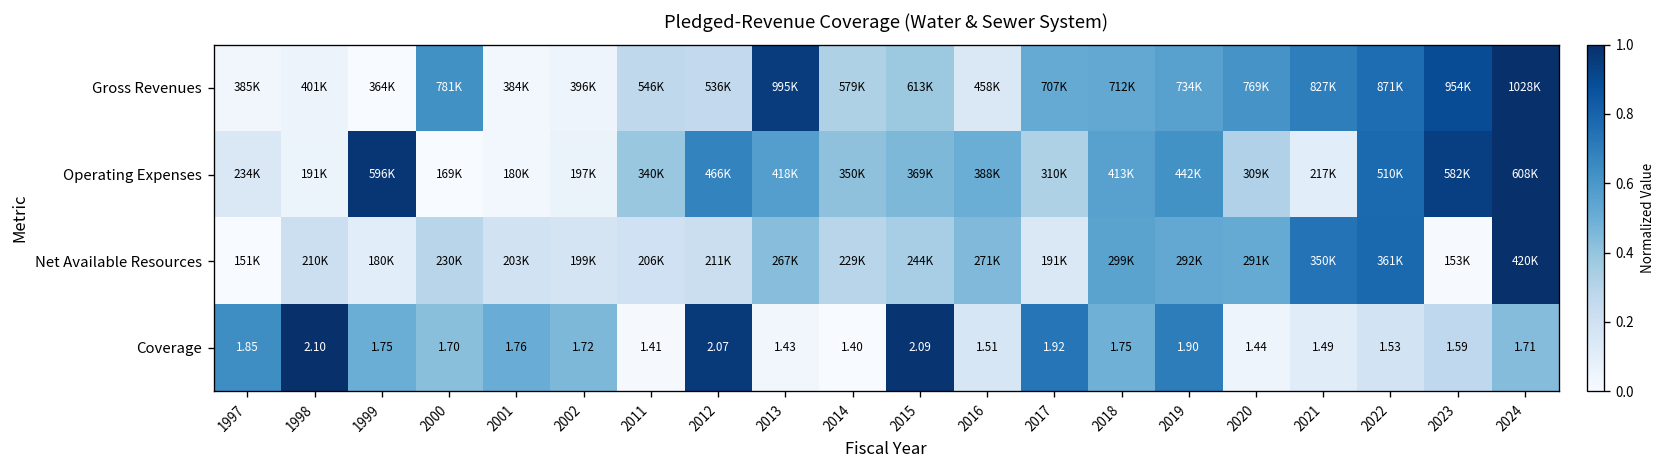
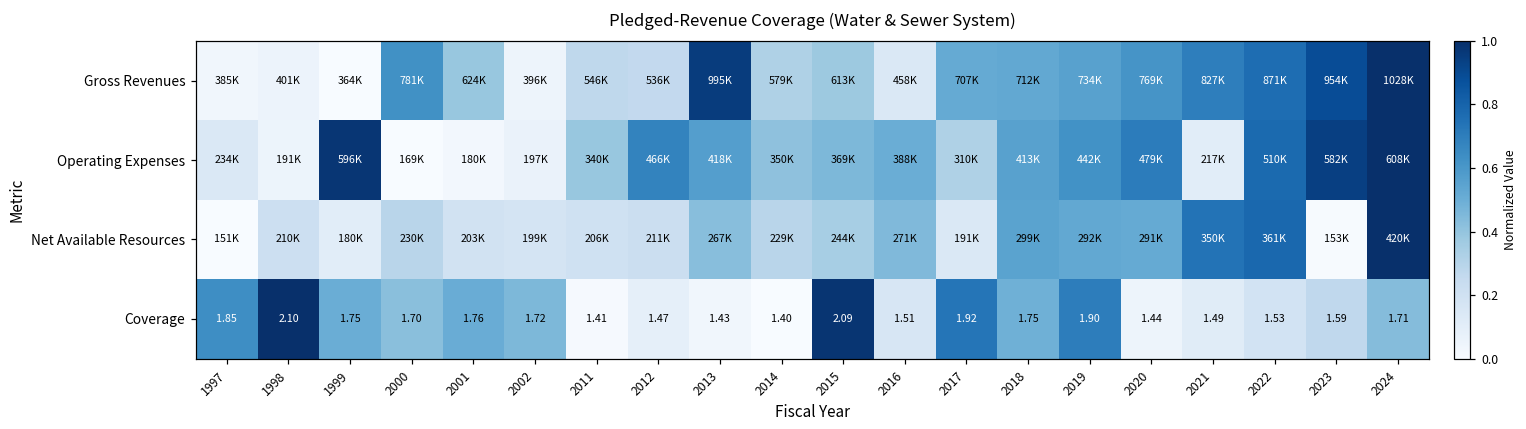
Gross Revenues, 2001: 384K -> 624K
Operating Expenses, 2020: 309K -> 479K
Coverage, 2012: 2.07 -> 1.47
